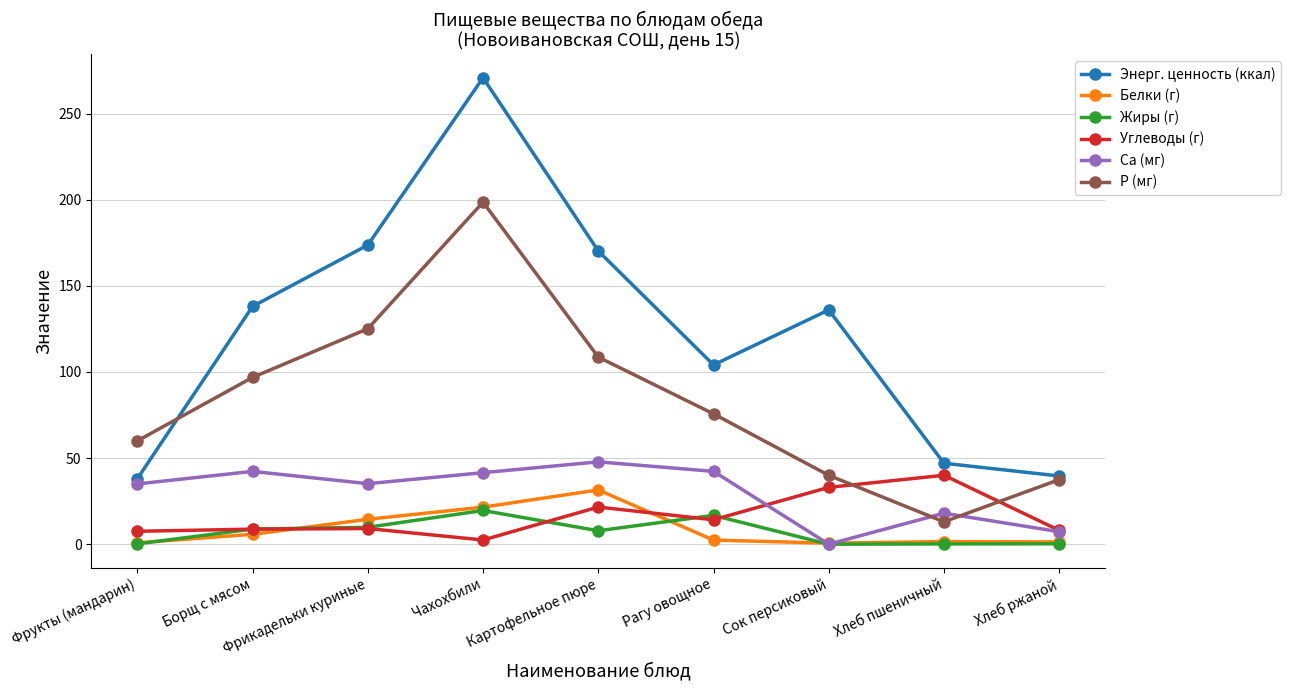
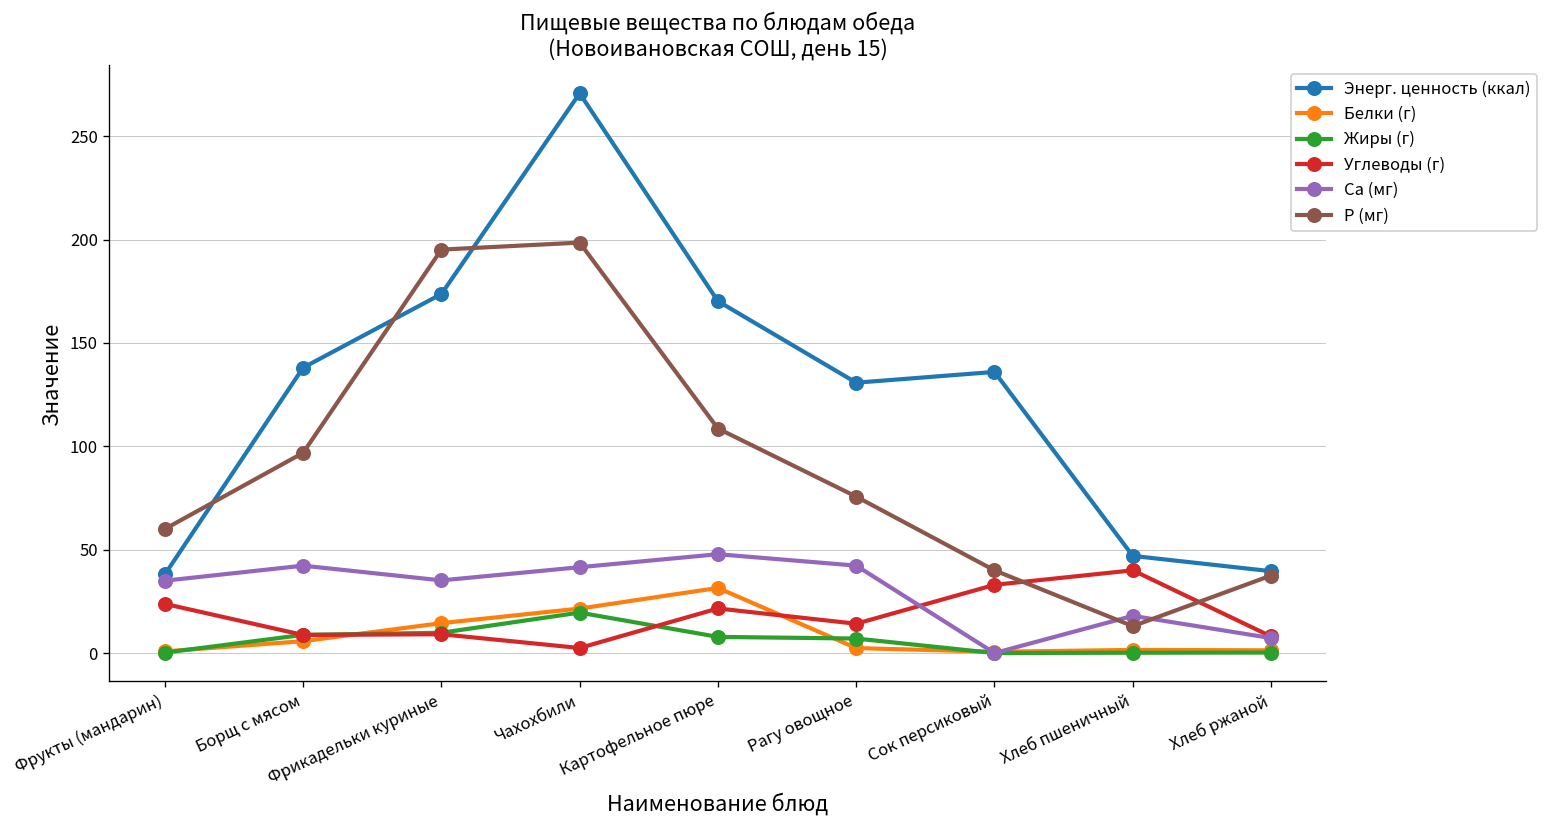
Углеводы (г), Фрукты (мандарин): 8 -> 24
P (мг), Фрикадельки куриные: 125 -> 195
Энерг. ценность (ккал), Рагу овощное: 104 -> 131
Жиры (г), Рагу овощное: 17 -> 7
